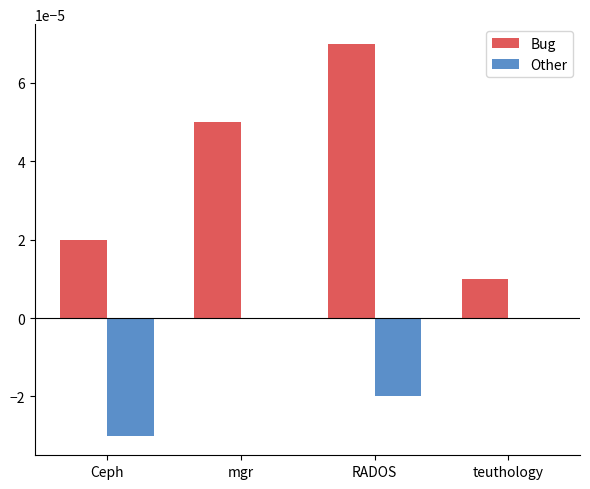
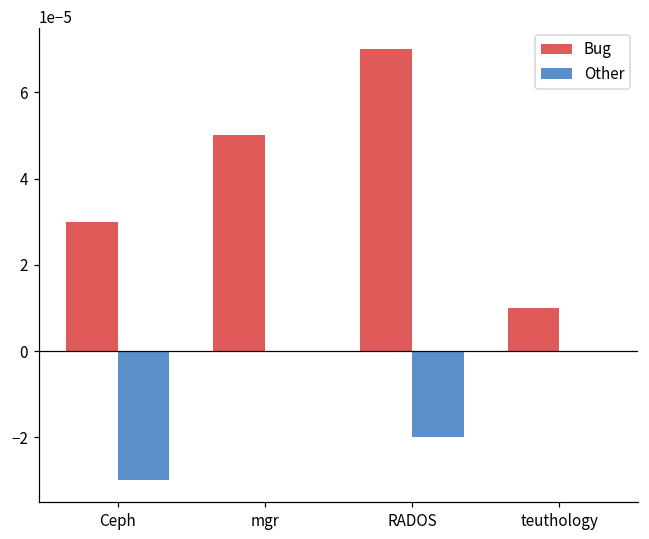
Bug, Ceph: 0.000020 -> 0.000030
